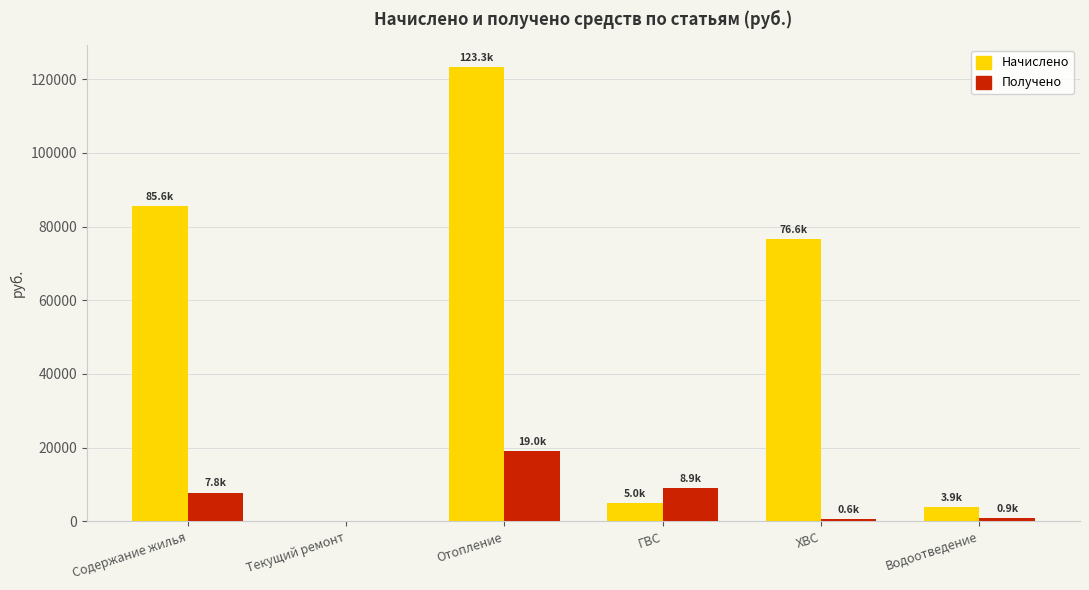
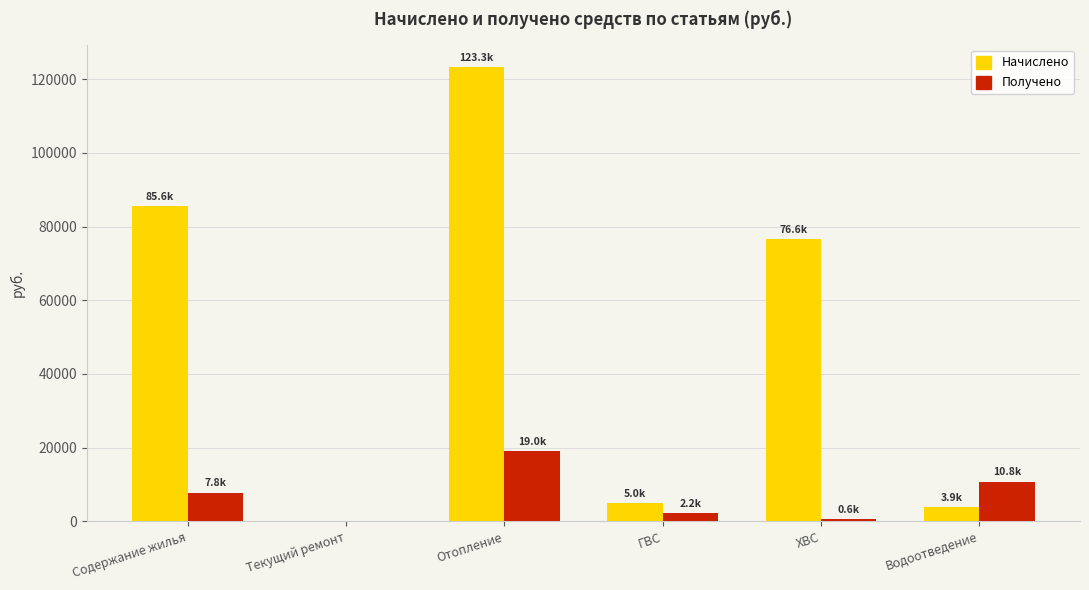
Получено, ГВС: 8.9k -> 2.2k
Получено, Водоотведение: 0.9k -> 10.8k
